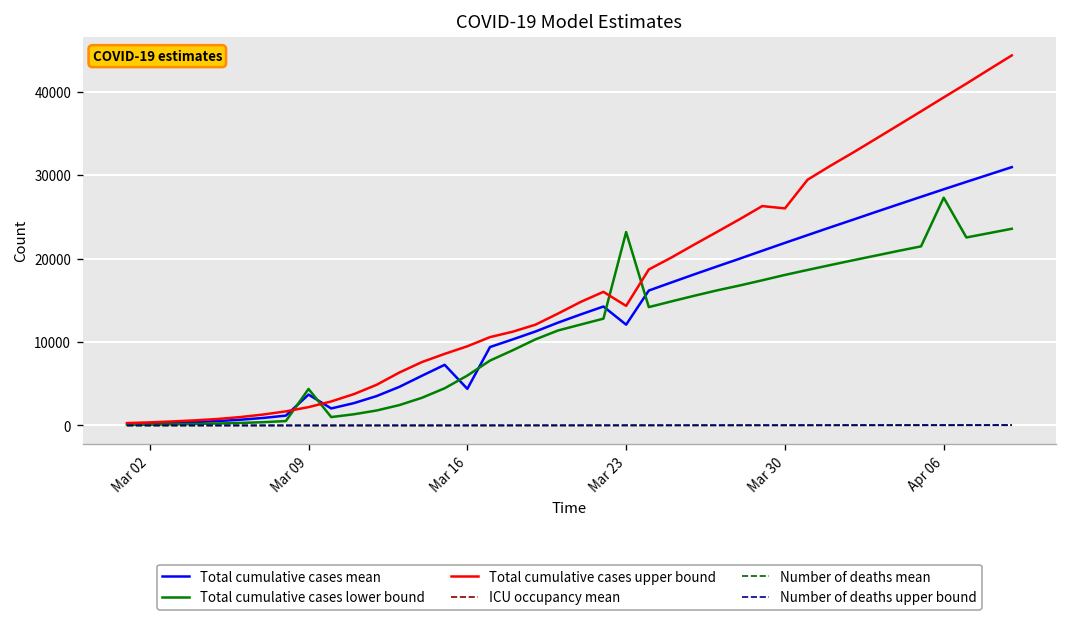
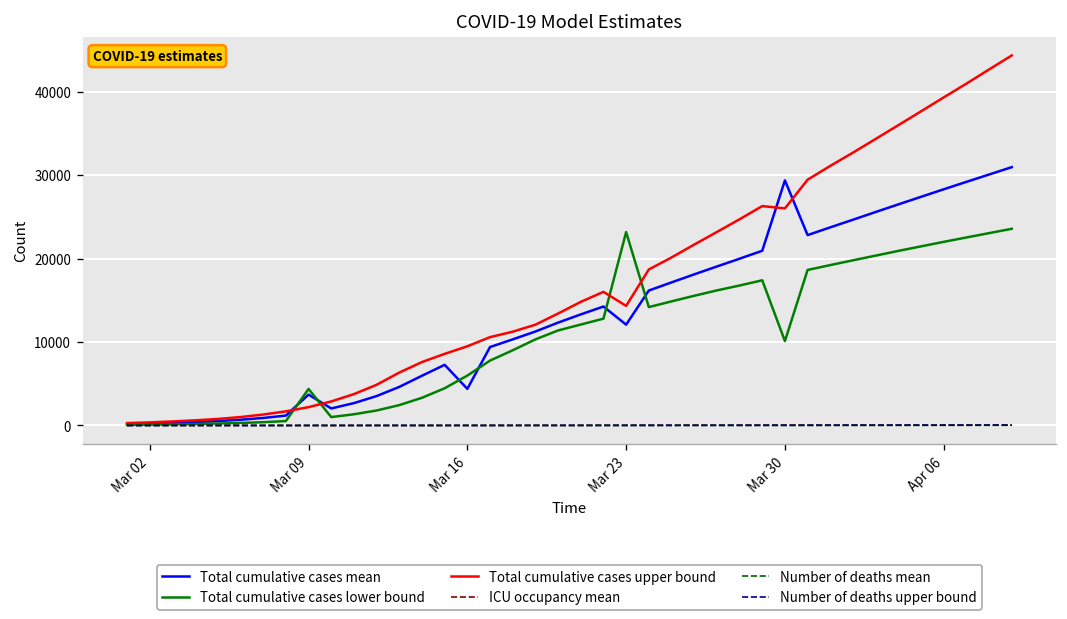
Total cumulative cases mean, Mar 30: 22000 -> 29000
Total cumulative cases lower bound, Mar 30: 18000 -> 10000
Total cumulative cases lower bound, Apr 06: 27000 -> 22000
